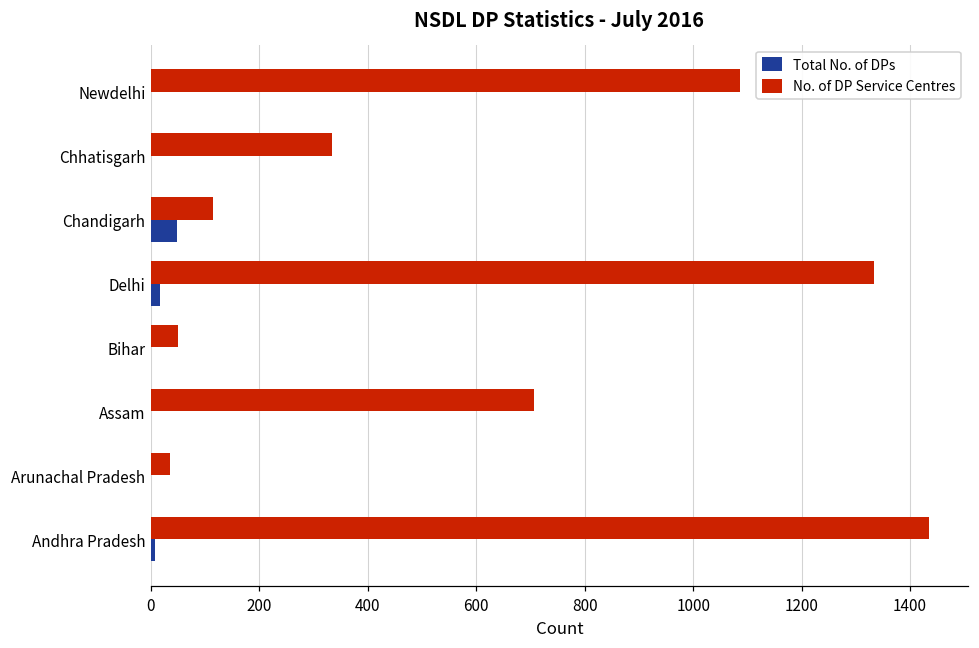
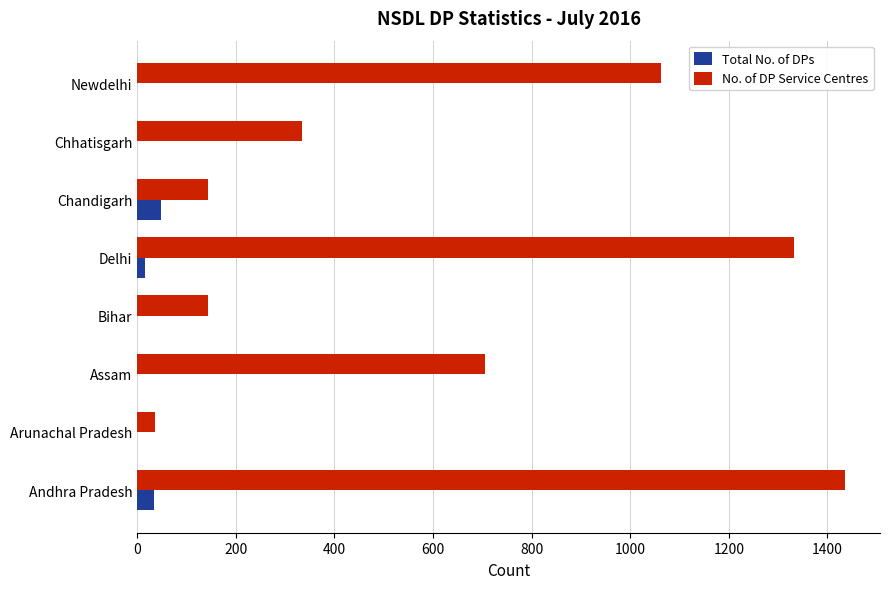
No. of DP Service Centres, Newdelhi: 1090 -> 1060
No. of DP Service Centres, Chandigarh: 120 -> 140
No. of DP Service Centres, Bihar: 50 -> 140
Total No. of DPs, Andhra Pradesh: 10 -> 40
